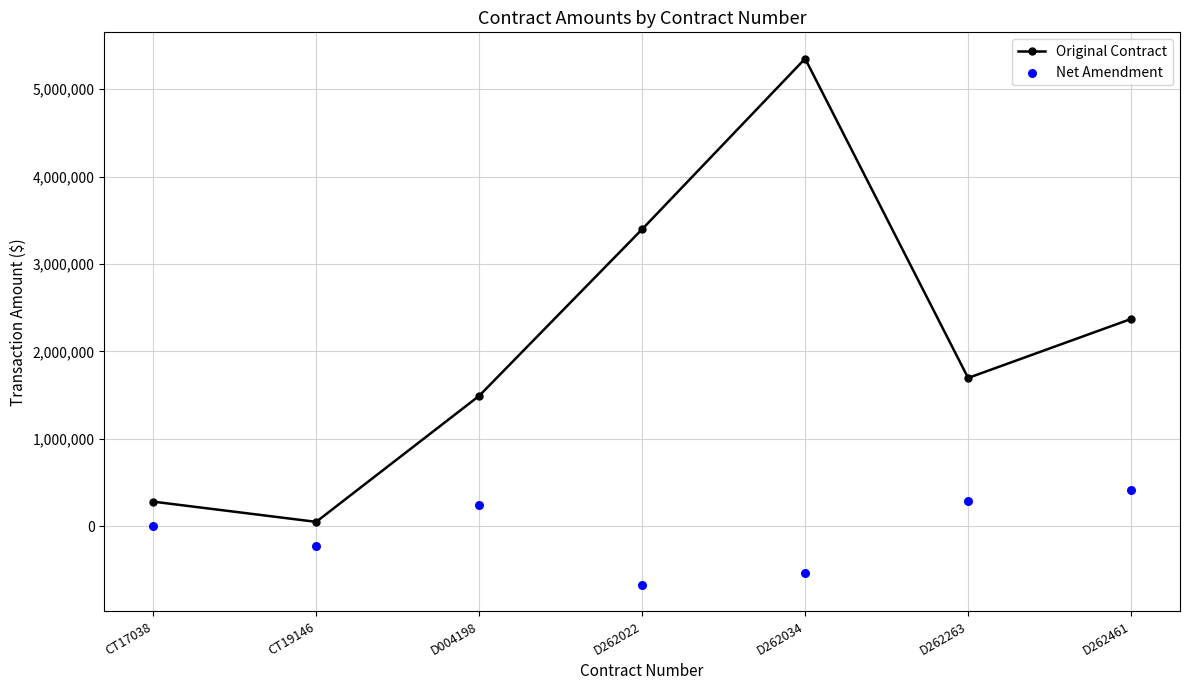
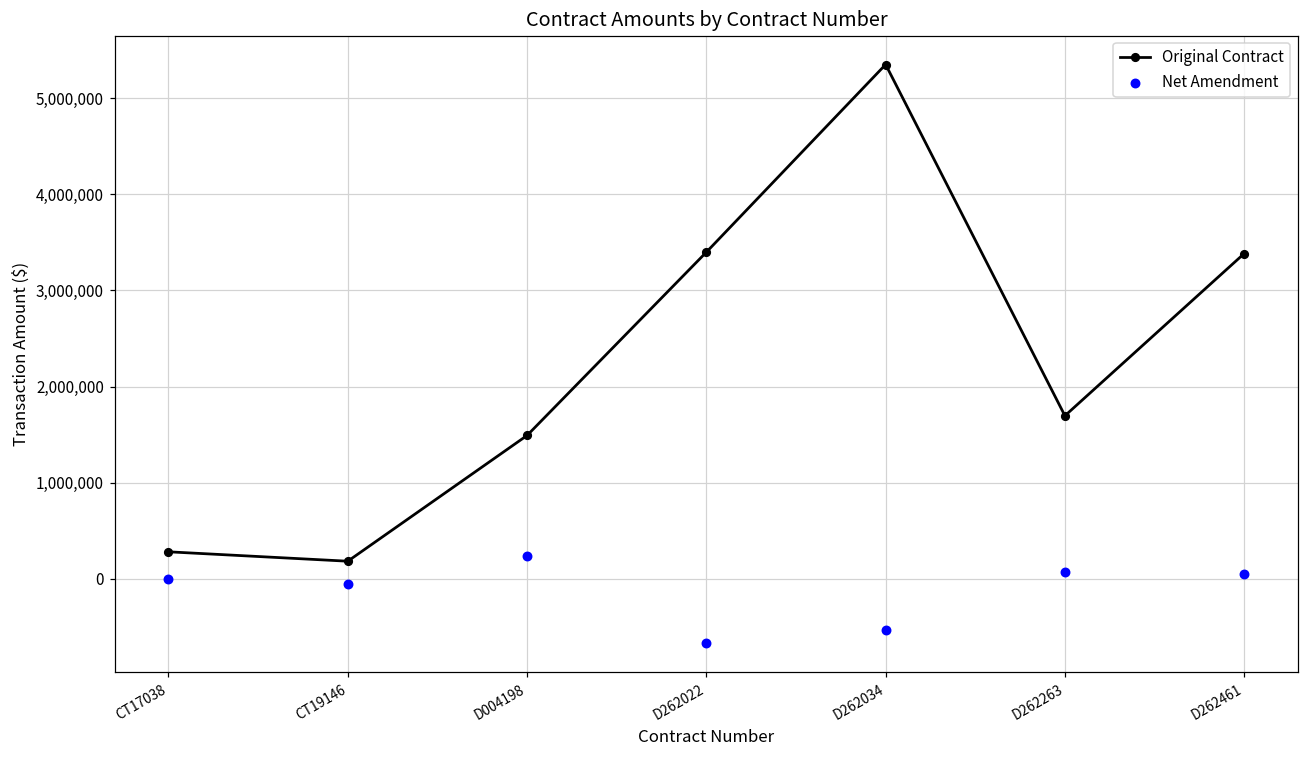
Original Contract, CT19146: 100,000 -> 200,000
Net Amendment, CT19146: -200,000 -> -100,000
Net Amendment, D262263: 300,000 -> 100,000
Original Contract, D262461: 2,400,000 -> 3,400,000
Net Amendment, D262461: 400,000 -> 100,000
